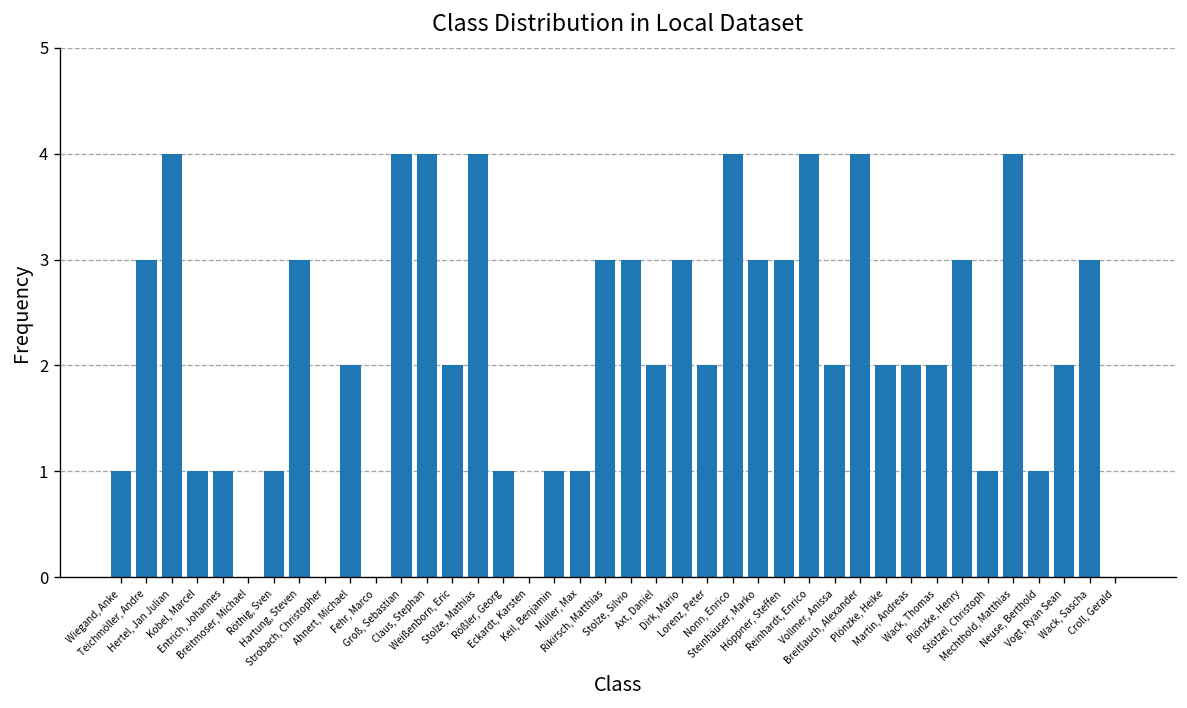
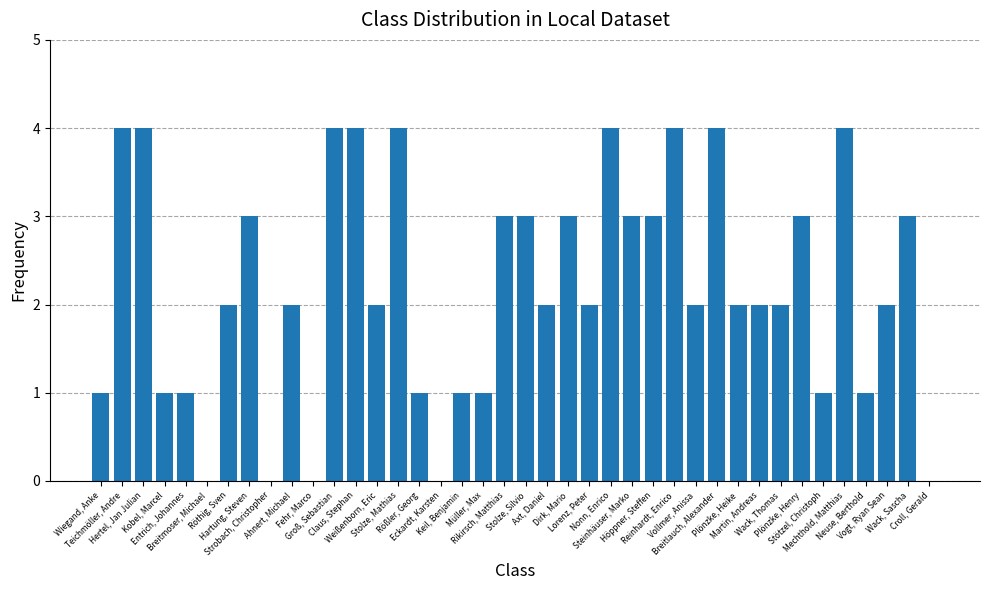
Teichmöller, Andre: 3 -> 4
Röthig, Sven: 1 -> 2
